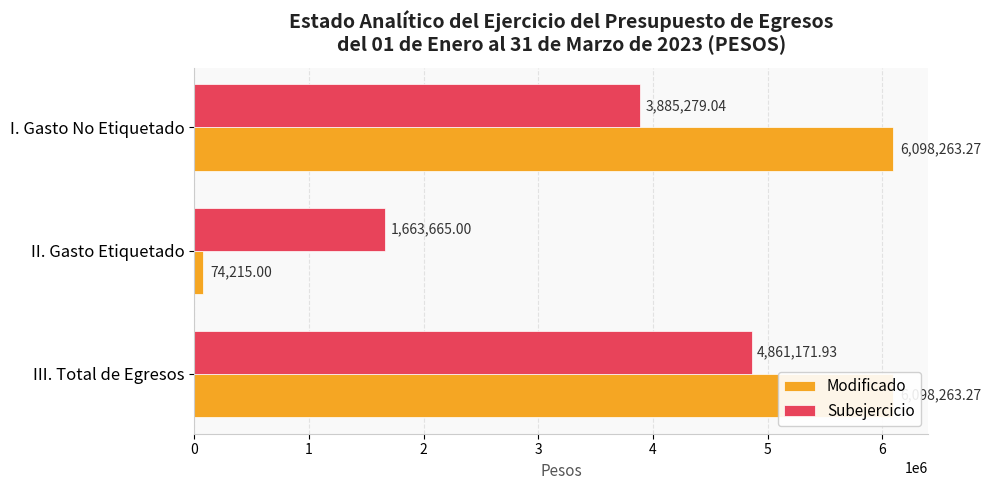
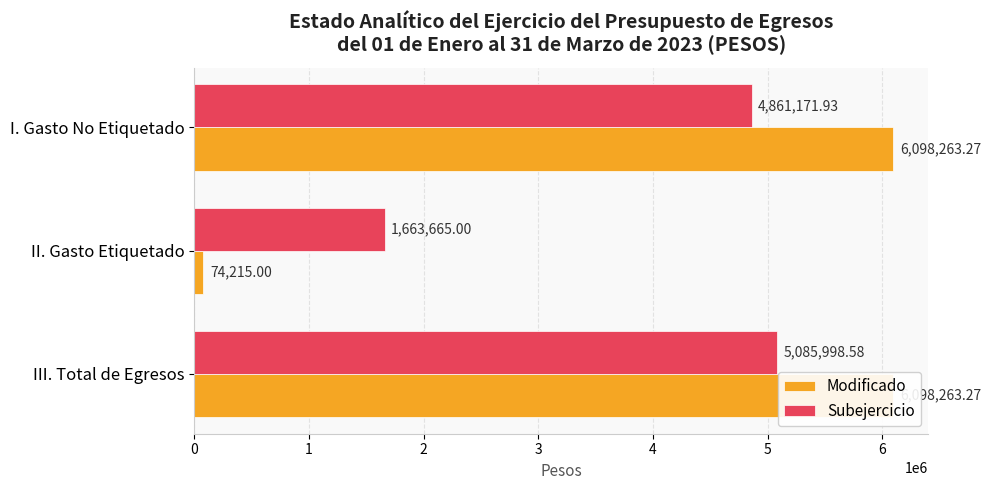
Subejercicio, I. Gasto No Etiquetado: 3,885,279.04 -> 4,861,171.93
Subejercicio, III. Total de Egresos: 4,861,171.93 -> 5,085,998.58
